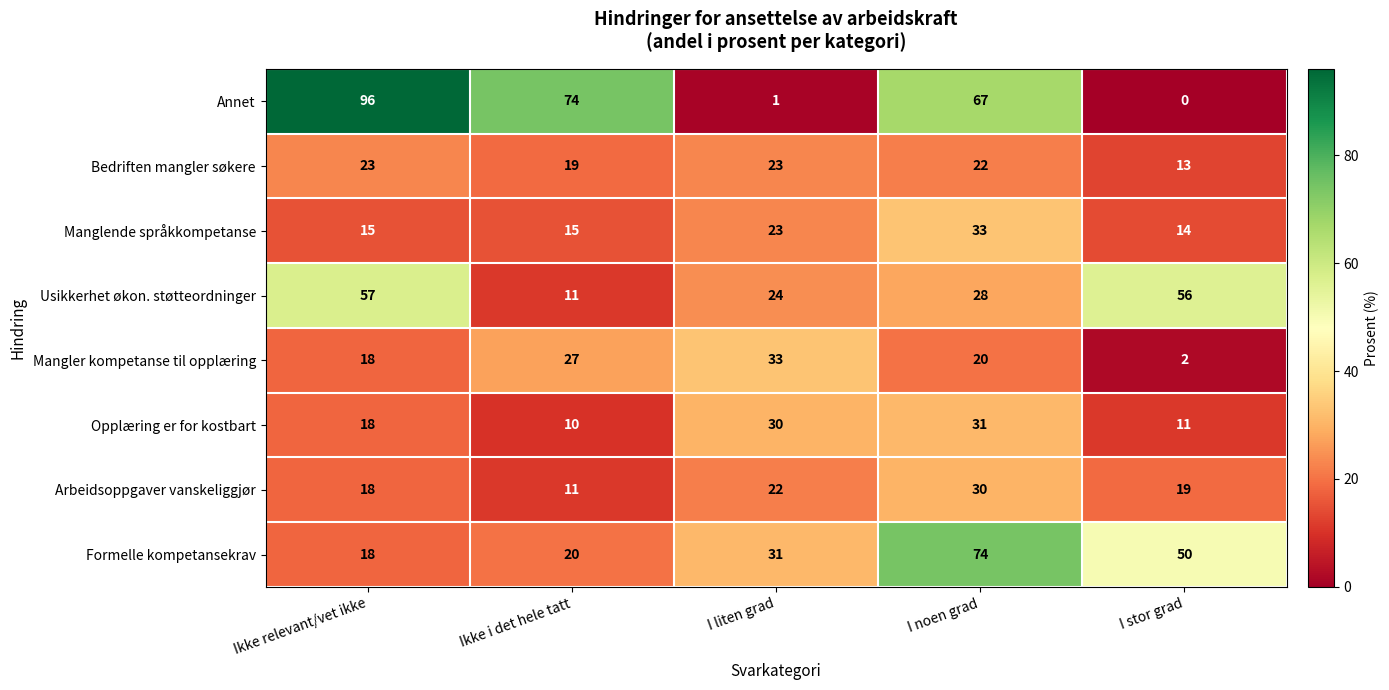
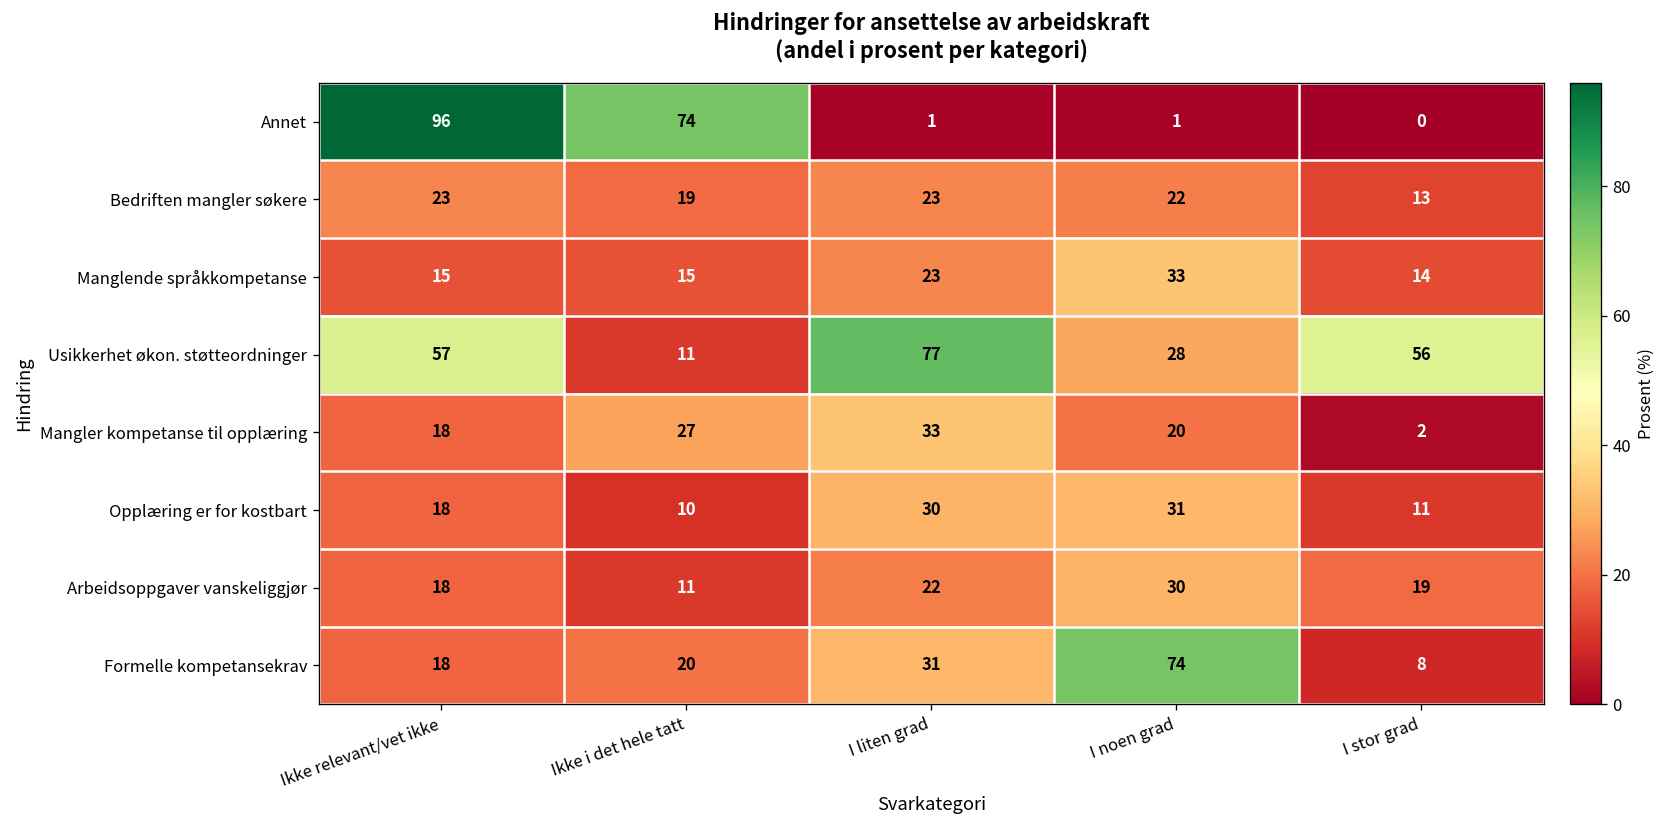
Annet, I noen grad: 67 -> 1
Usikkerhet økon. støtteordninger, I liten grad: 24 -> 77
Formelle kompetansekrav, I stor grad: 50 -> 8
